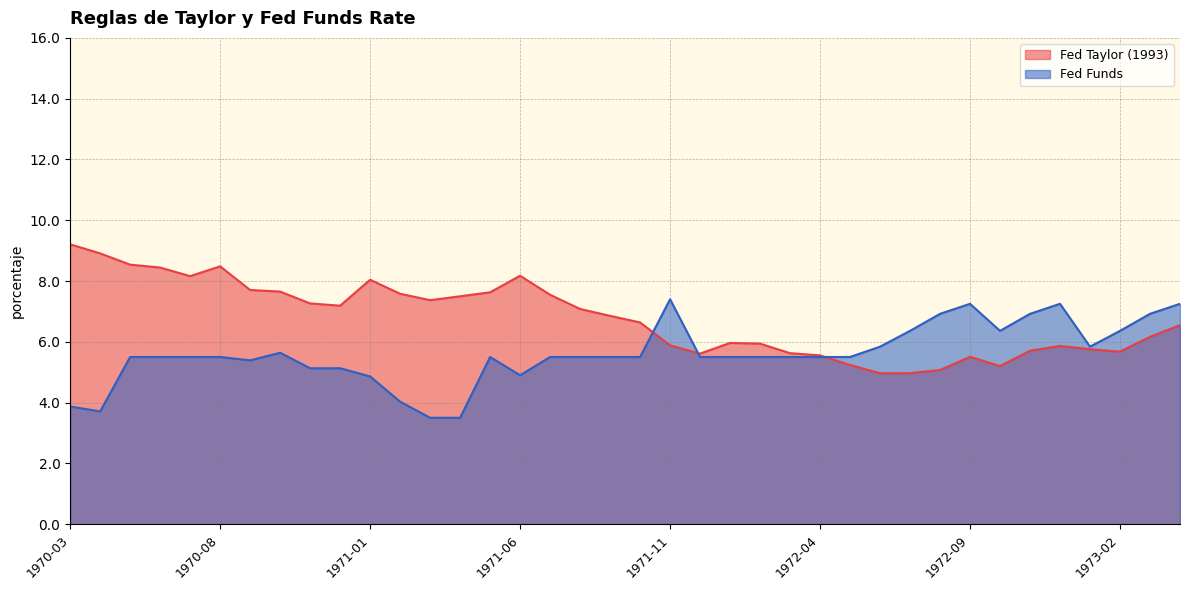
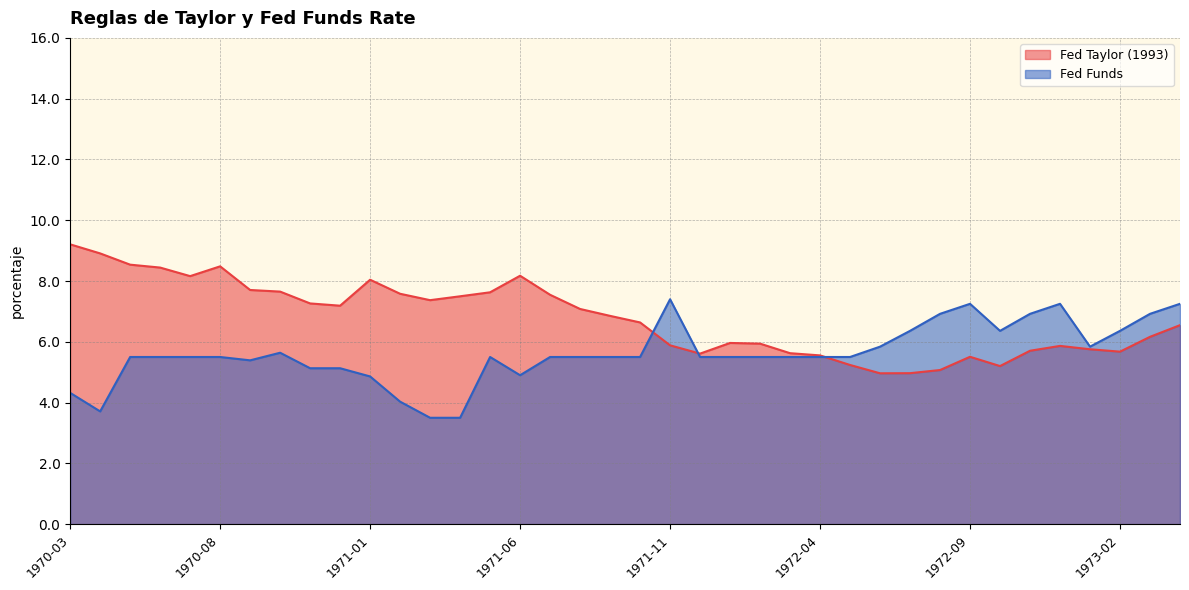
Fed Funds, 1970-03: 3.9 -> 4.3
